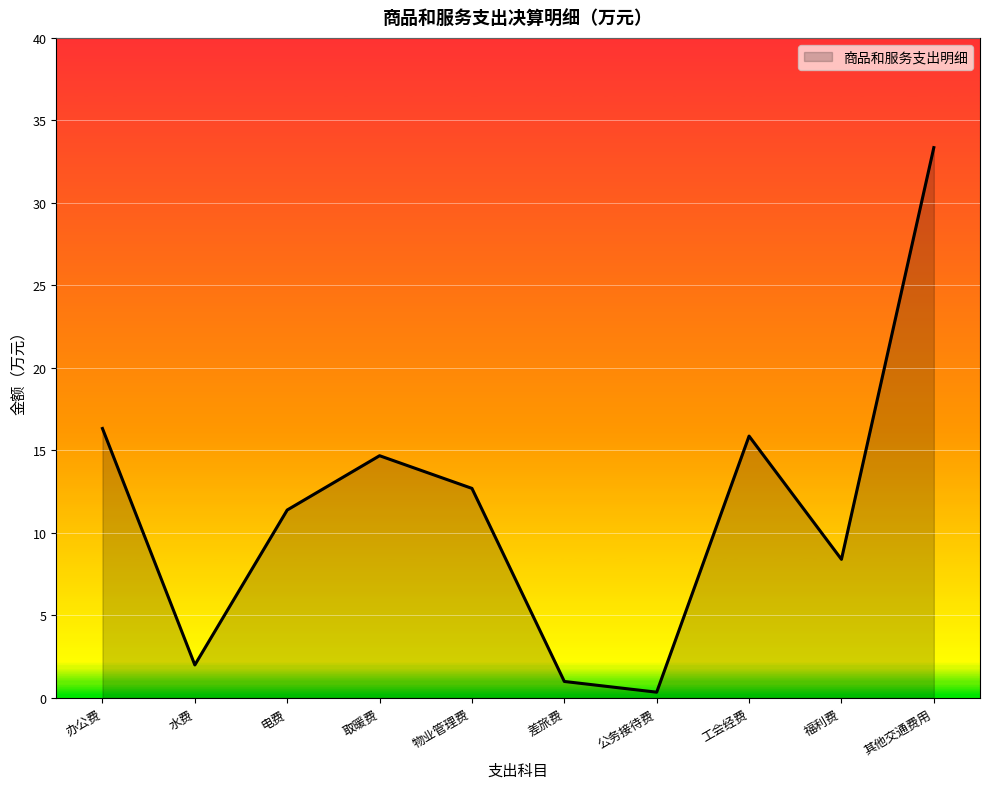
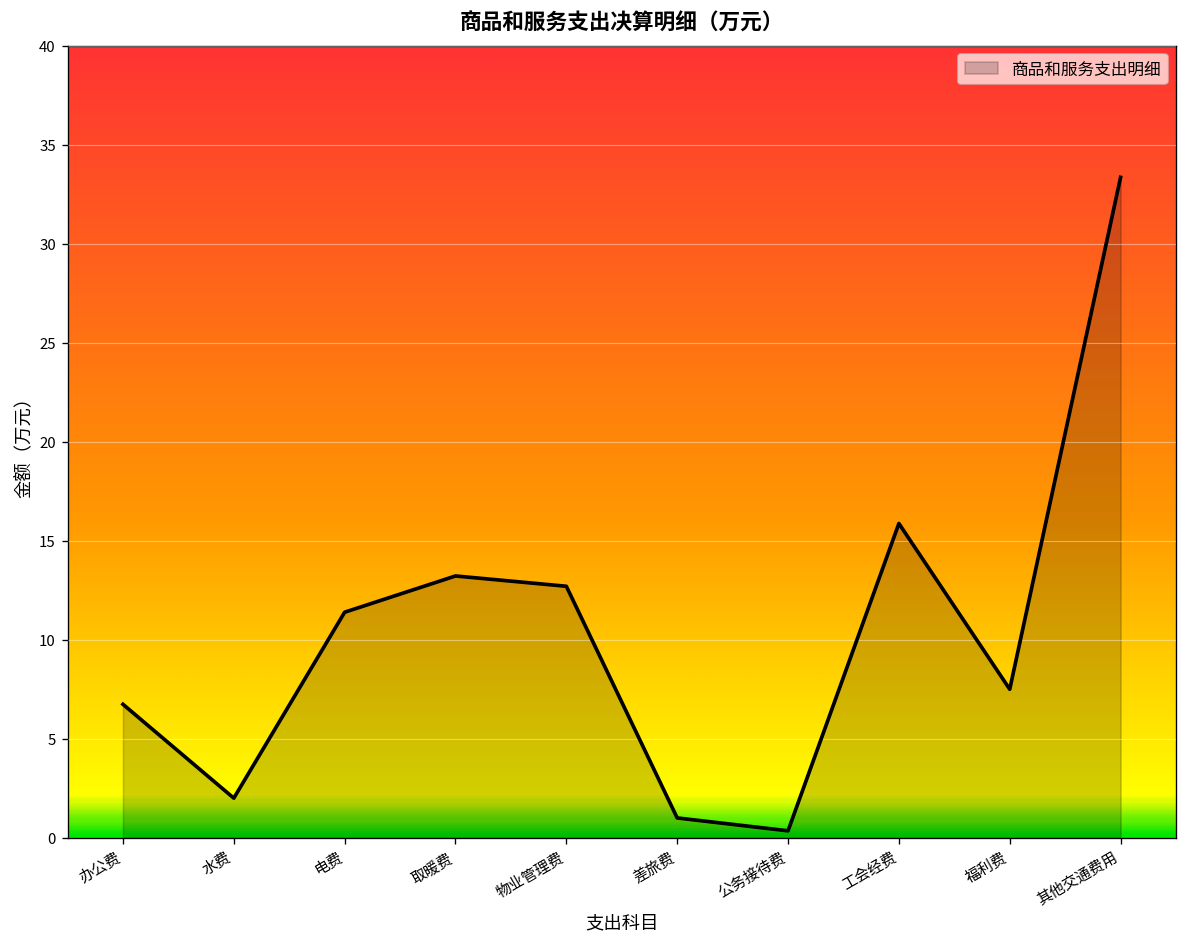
办公费: 16.3 -> 6.7
取暖费: 14.7 -> 13.2
福利费: 8.4 -> 7.5
